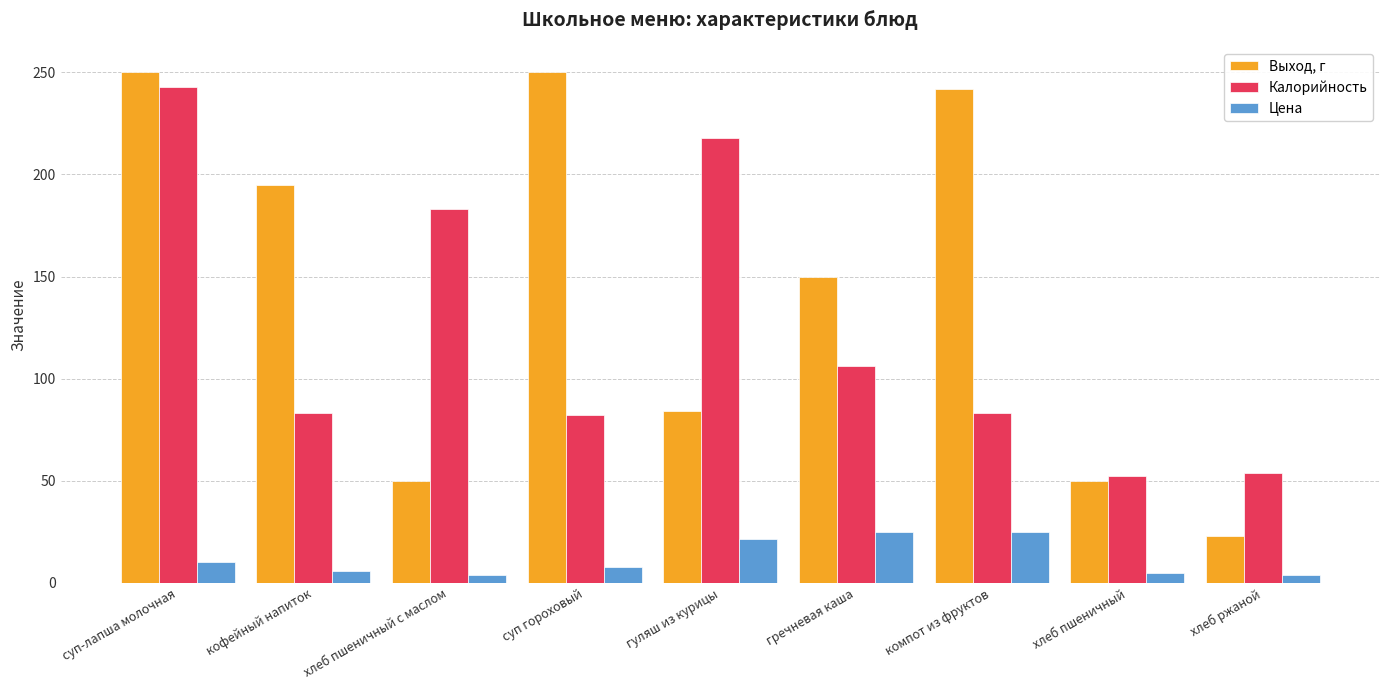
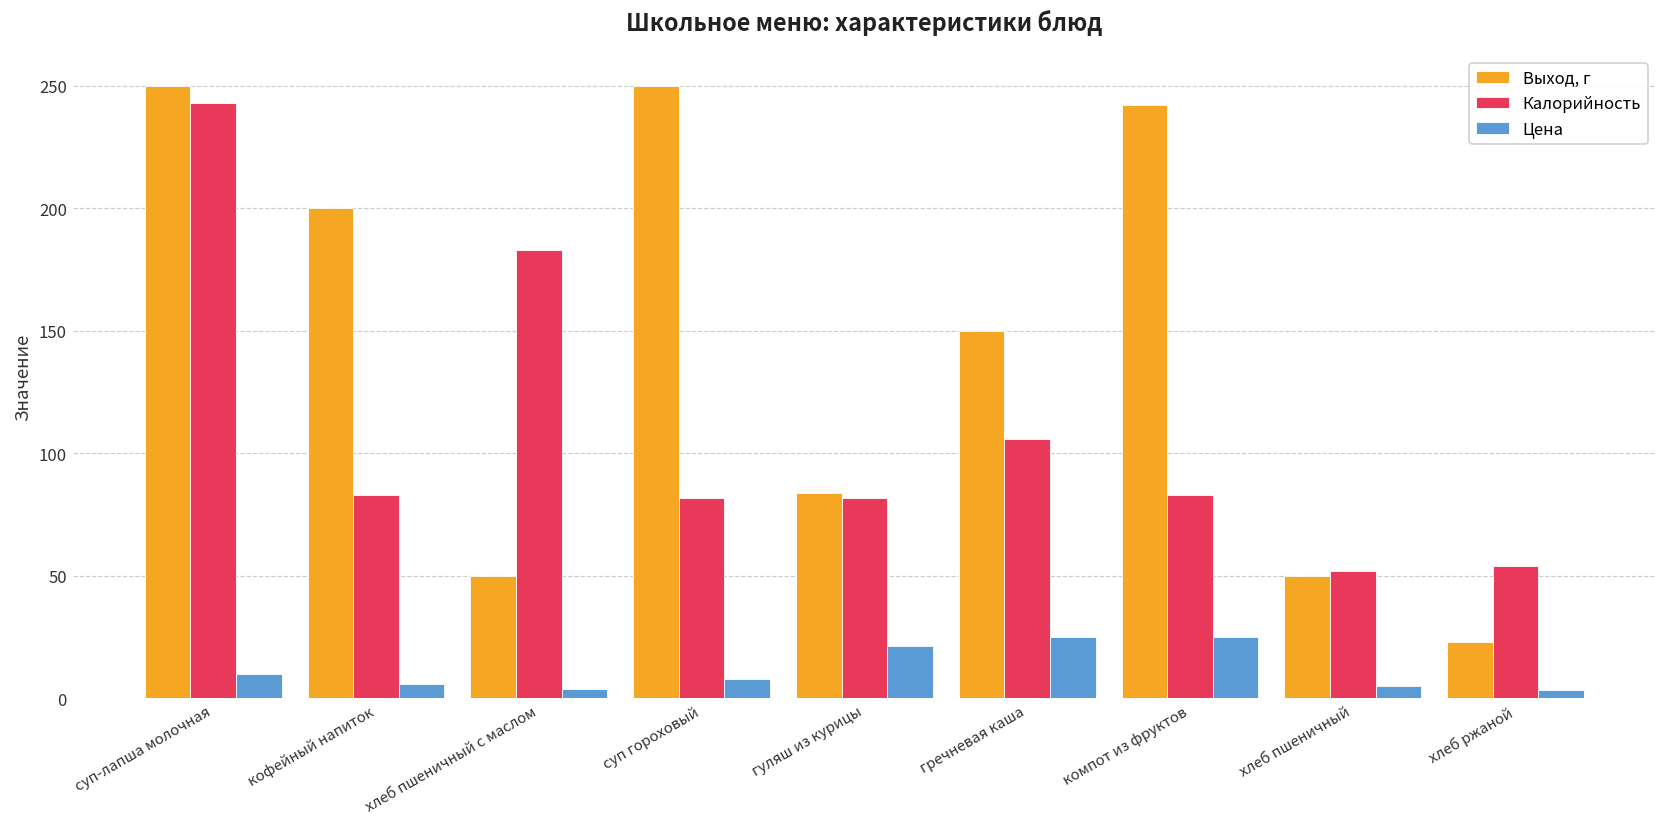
Выход, г, кофейный напиток: 195 -> 200
Калорийность, гуляш из курицы: 218 -> 82
